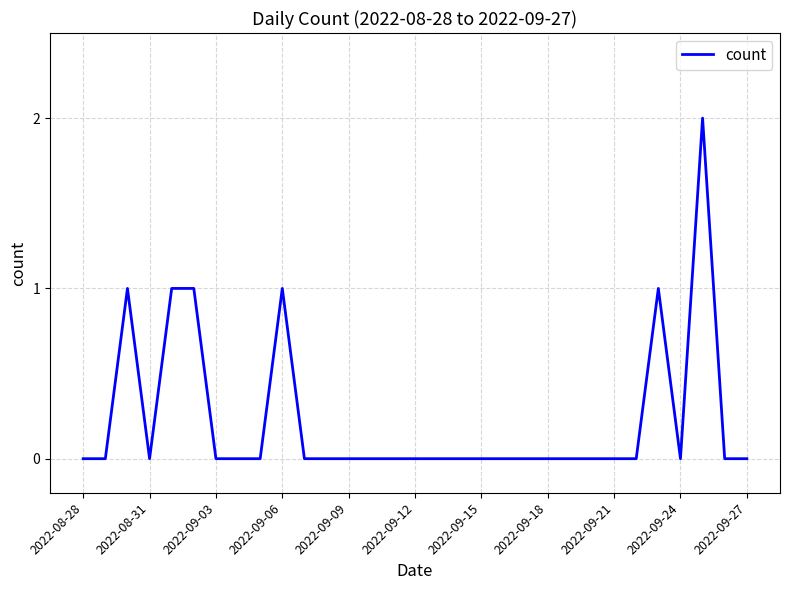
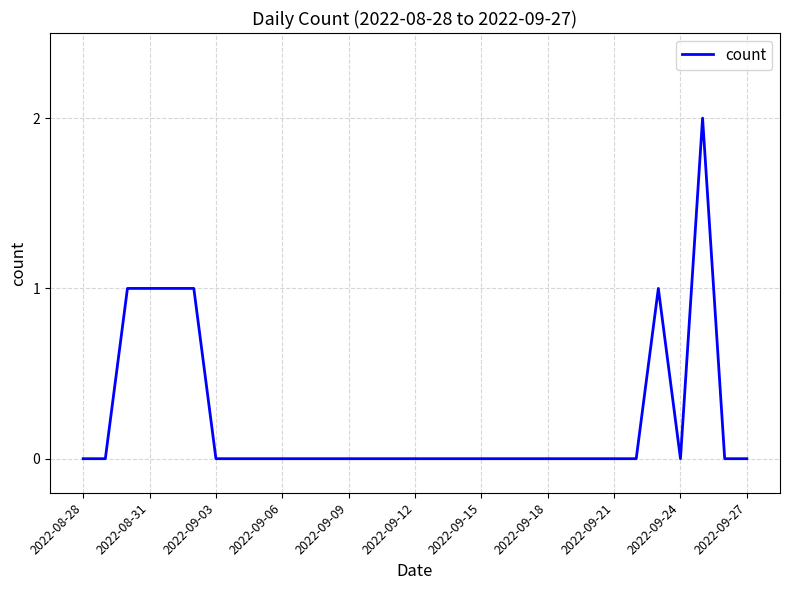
2022-08-31: 0 -> 1
2022-09-06: 1 -> 0
